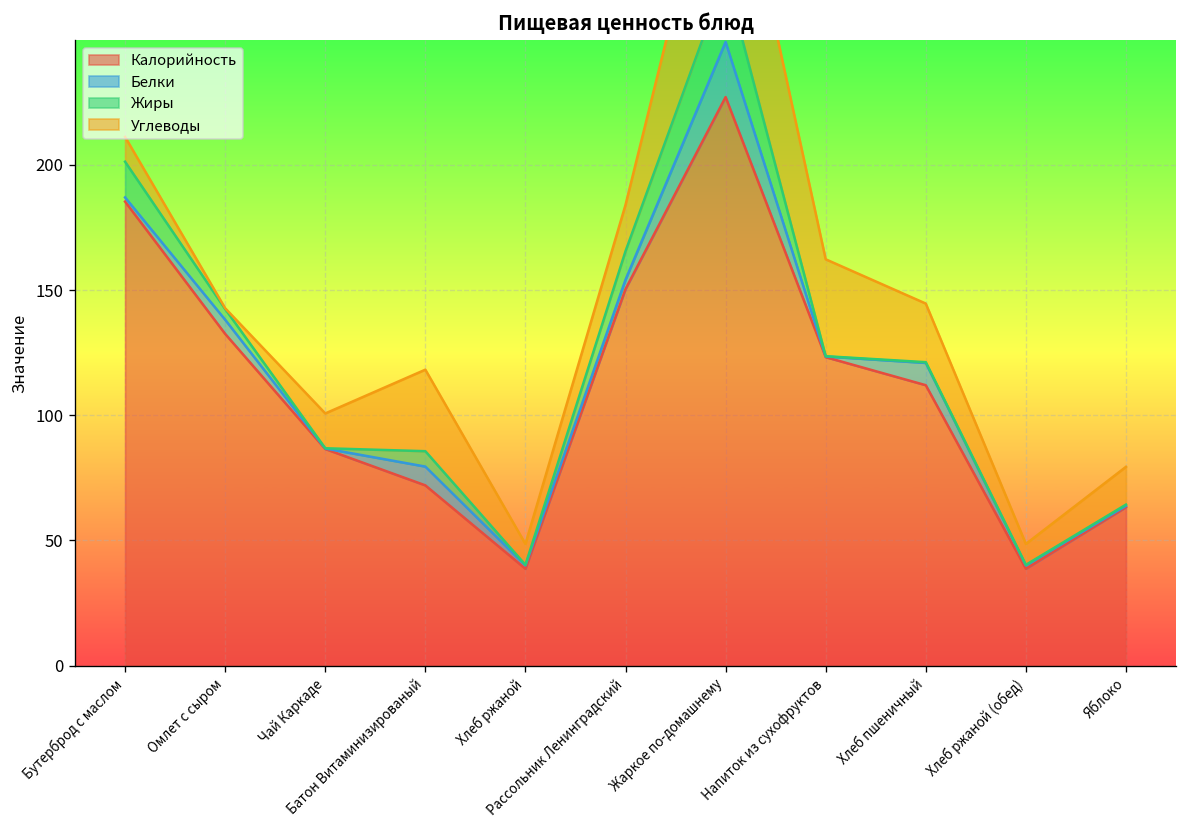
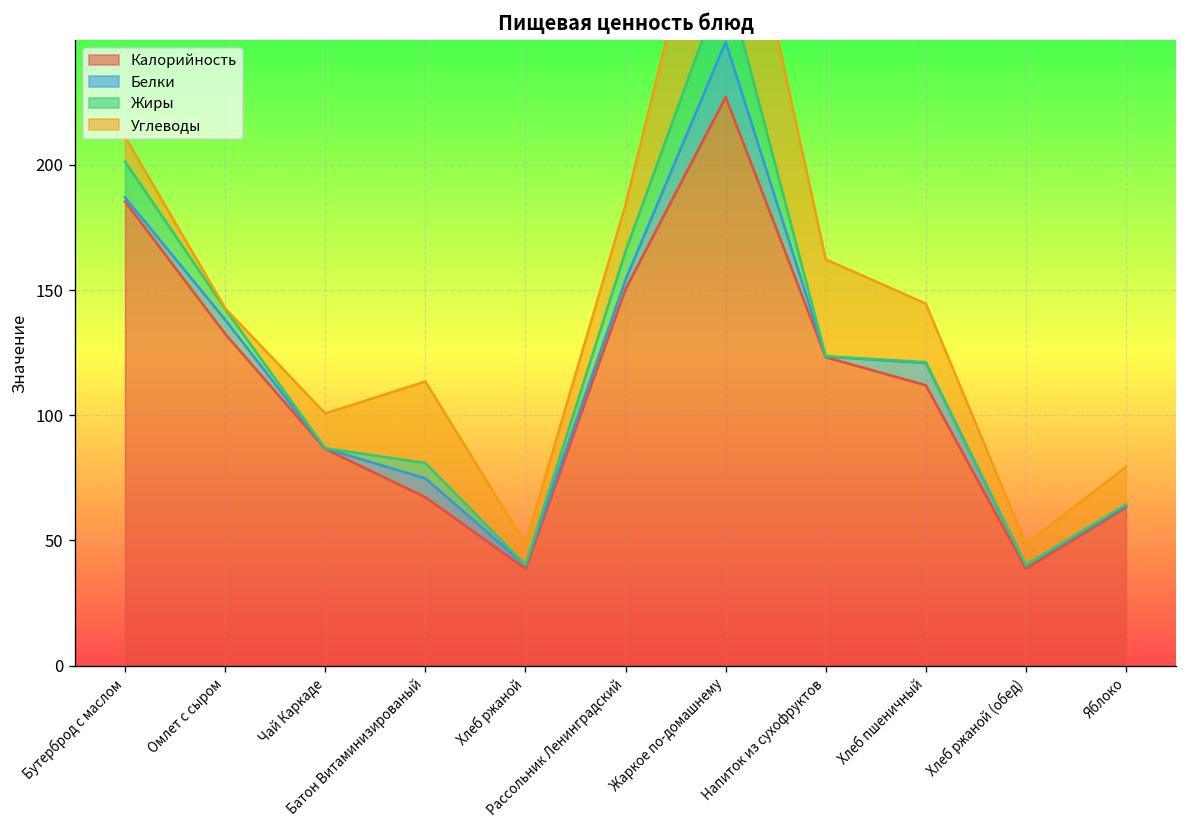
Калорийность, Батон Витаминизированый: 72 -> 67
